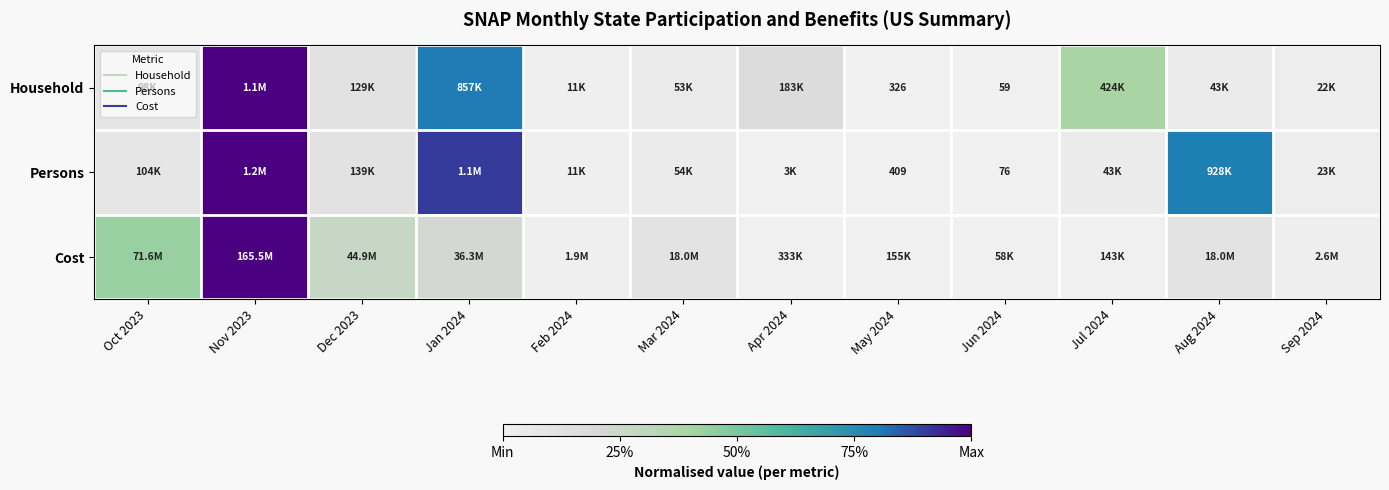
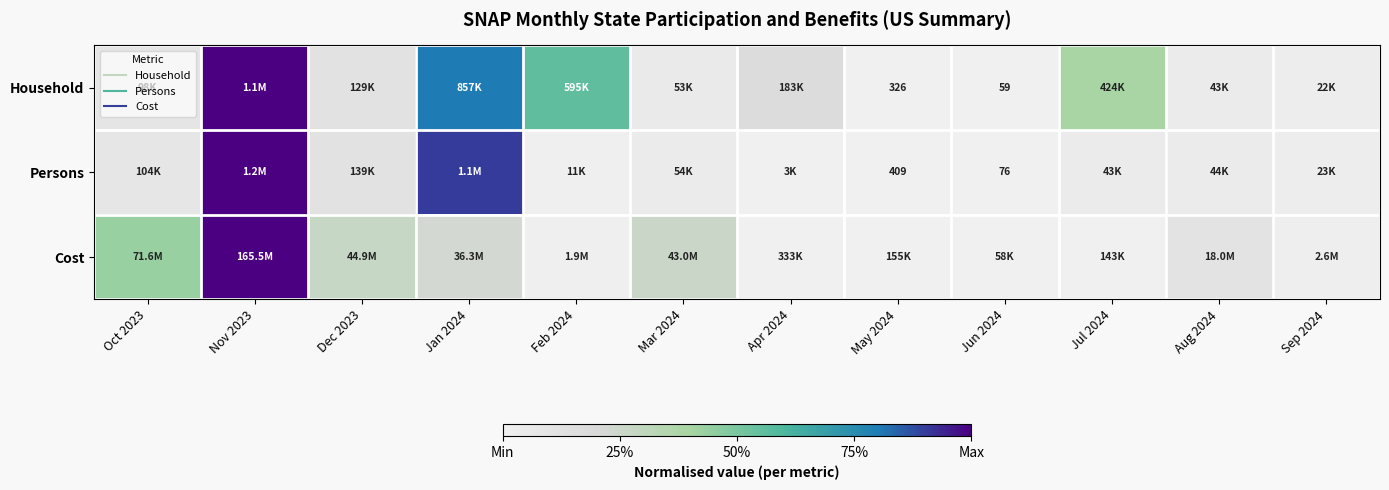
Household, Feb 2024: 11K -> 595K
Persons, Aug 2024: 928K -> 44K
Cost, Mar 2024: 18.0M -> 43.0M
